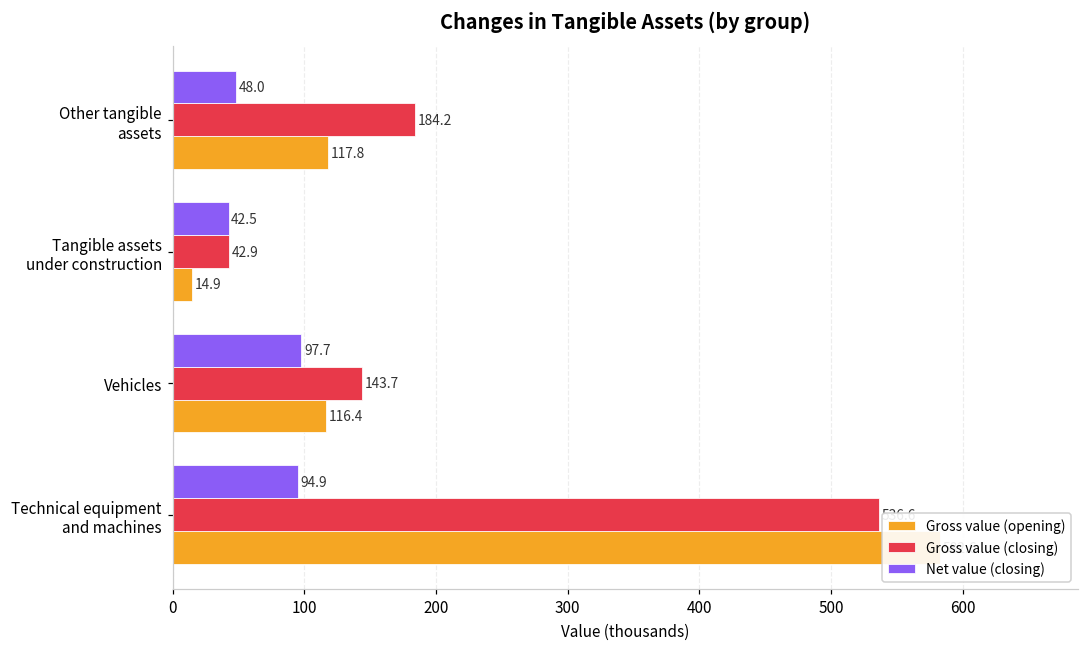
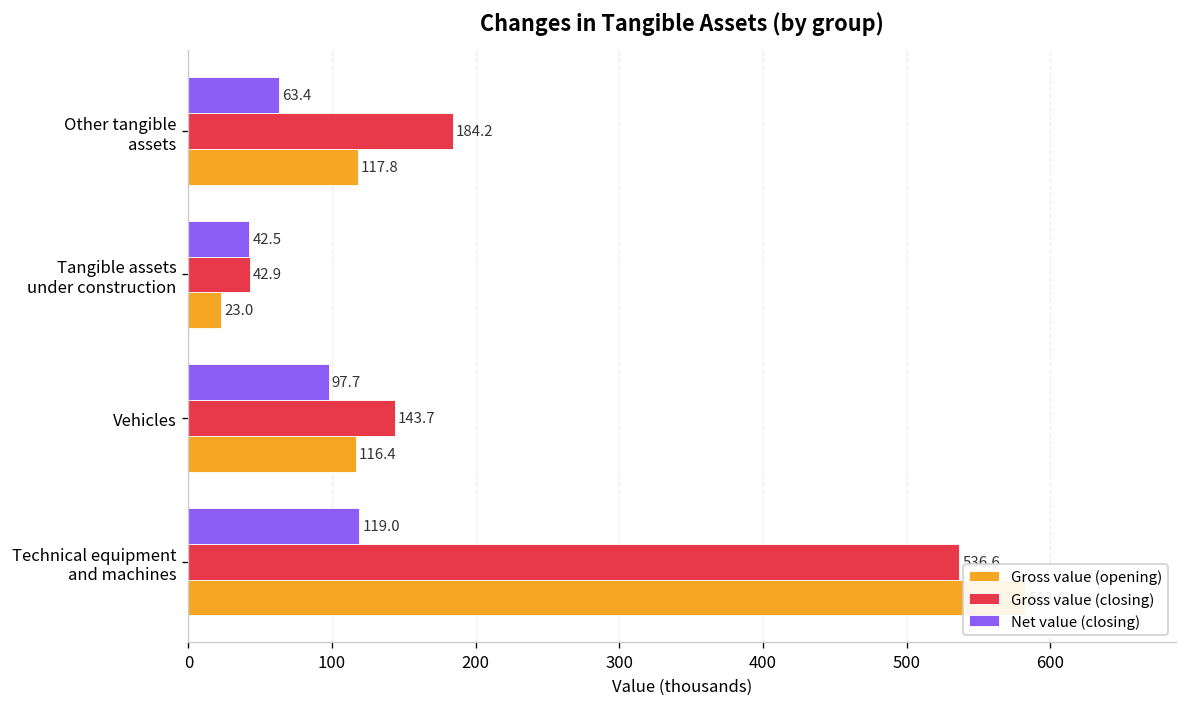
Net value (closing), Other tangible assets: 48.0 -> 63.4
Gross value (opening), Tangible assets under construction: 14.9 -> 23.0
Net value (closing), Technical equipment and machines: 94.9 -> 119.0
